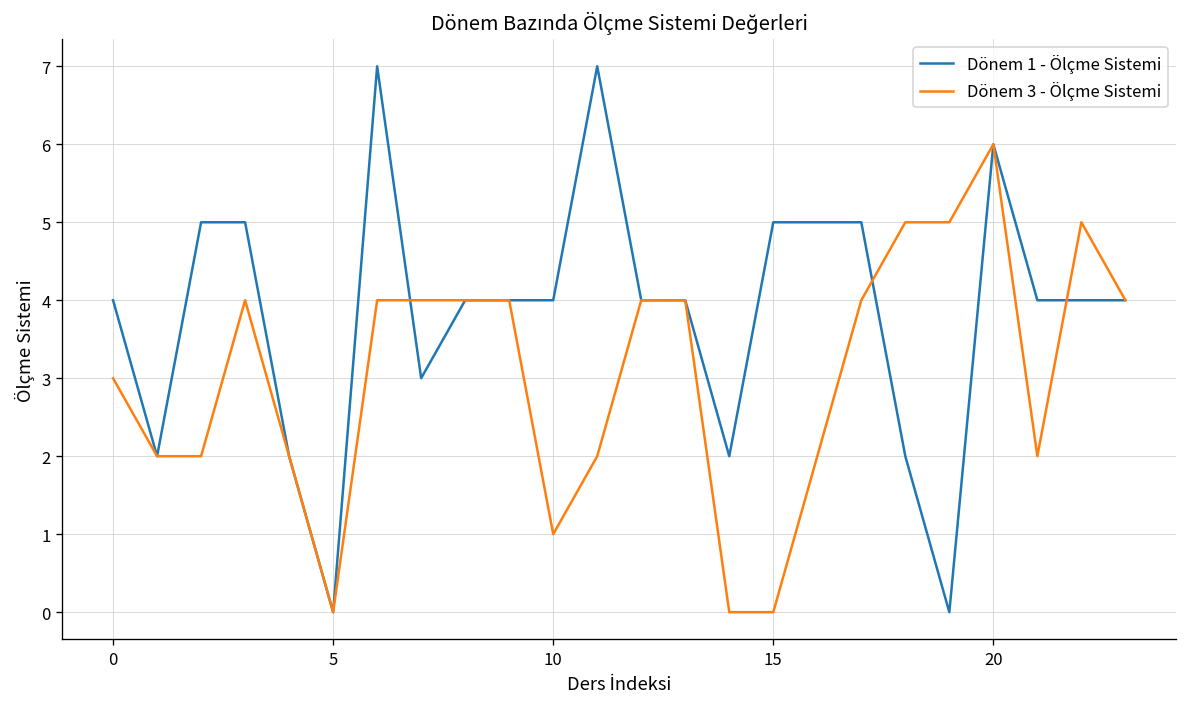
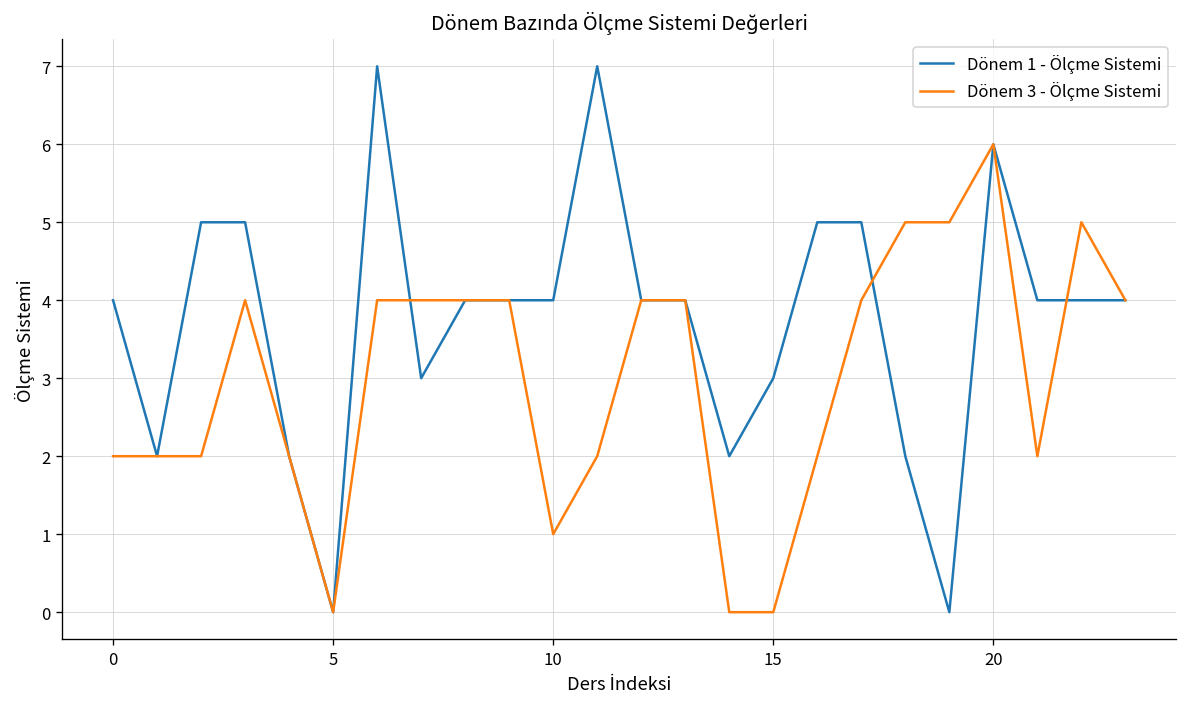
Dönem 3 - Ölçme Sistemi, 0: 3 -> 2
Dönem 1 - Ölçme Sistemi, 15: 5 -> 3
